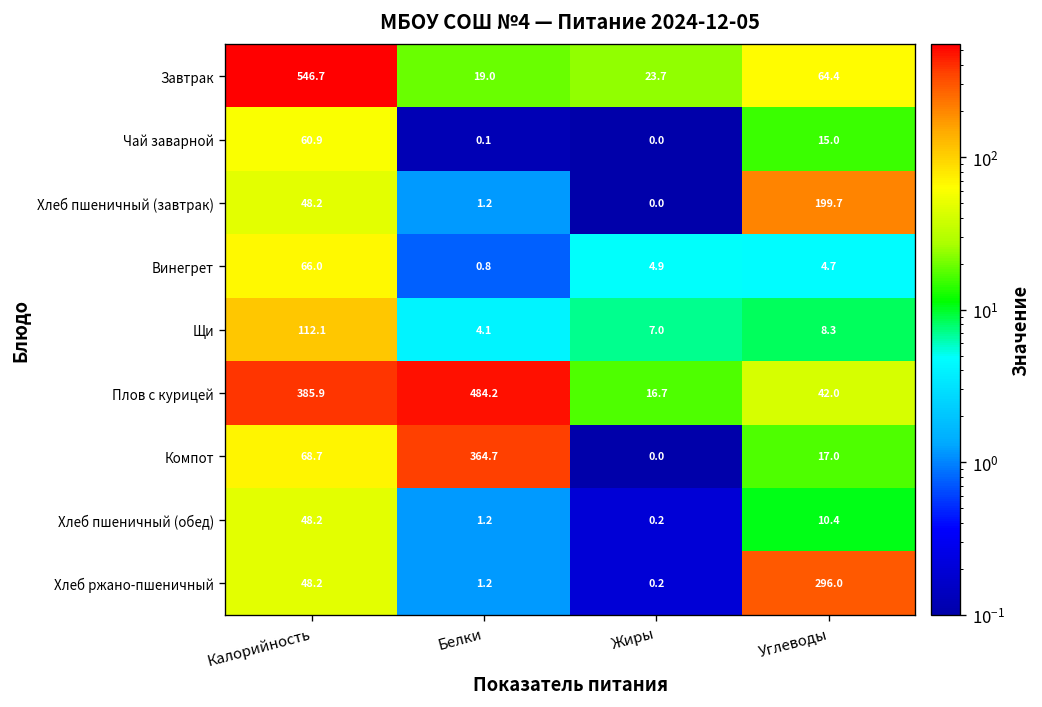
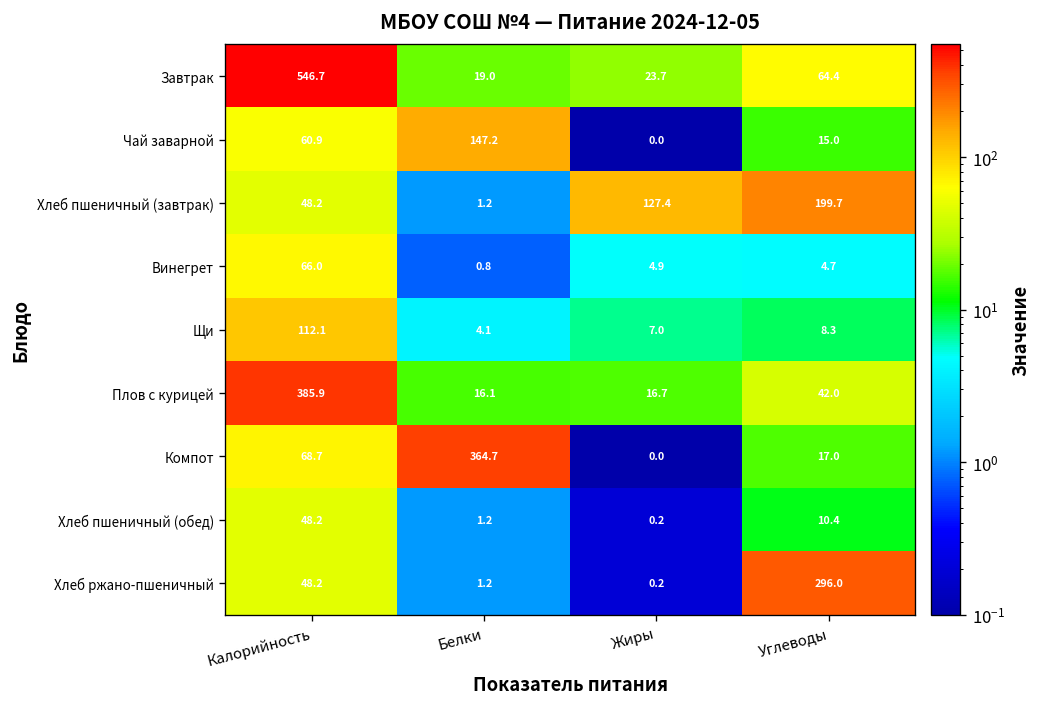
Чай заварной, Белки: 0.1 -> 147.2
Хлеб пшеничный (завтрак), Жиры: 0.0 -> 127.4
Плов с курицей, Белки: 484.2 -> 16.1
